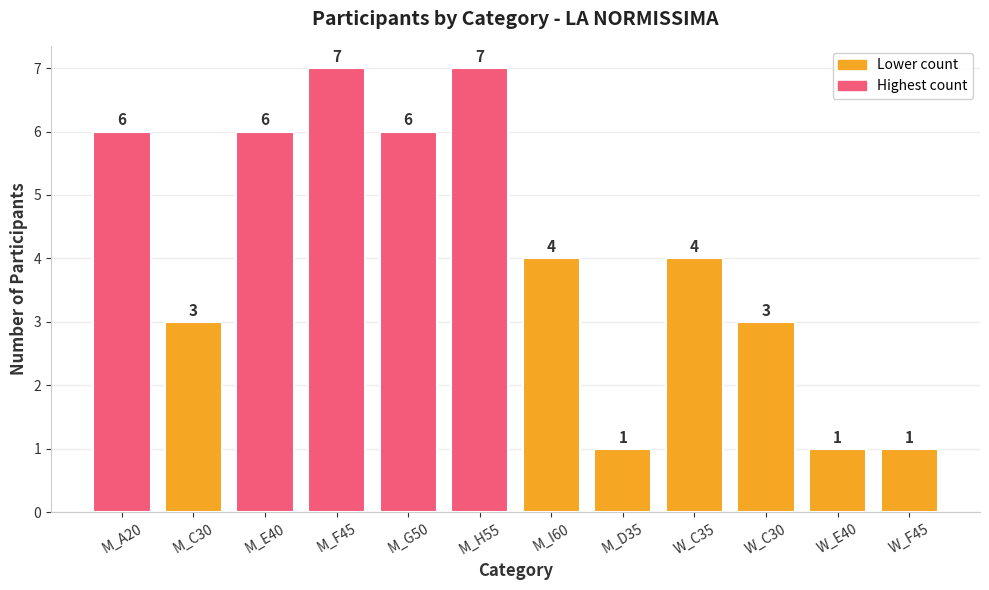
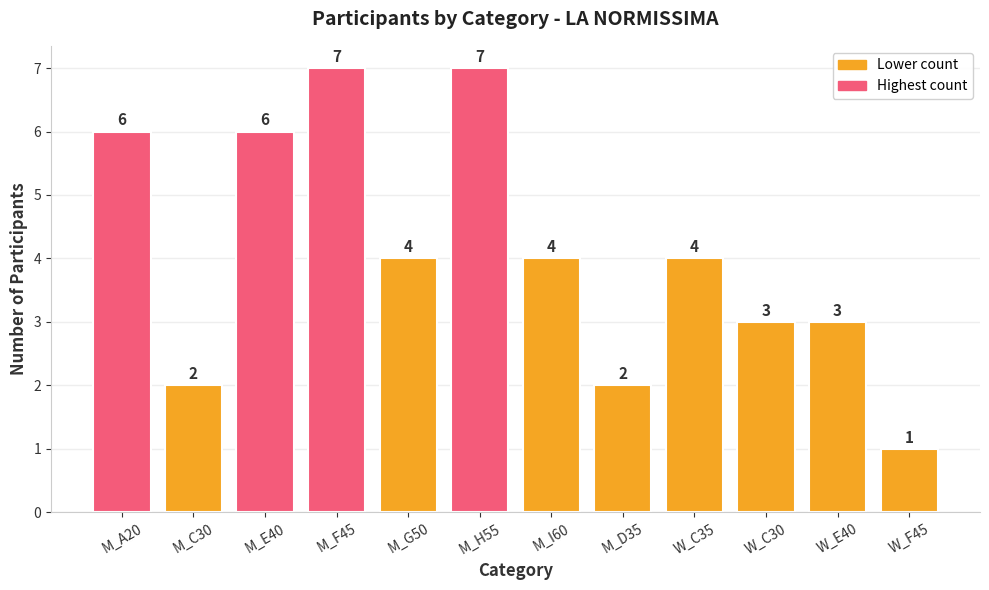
M_C30: 3 -> 2
M_G50: 6 -> 4
M_D35: 1 -> 2
W_E40: 1 -> 3
